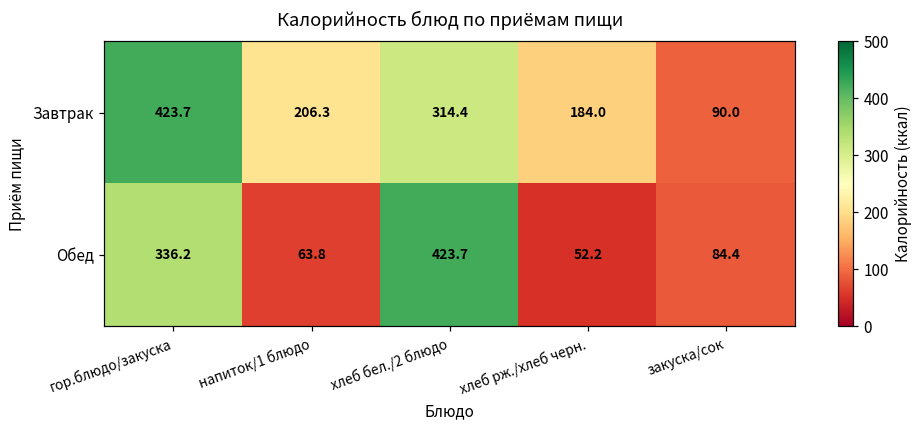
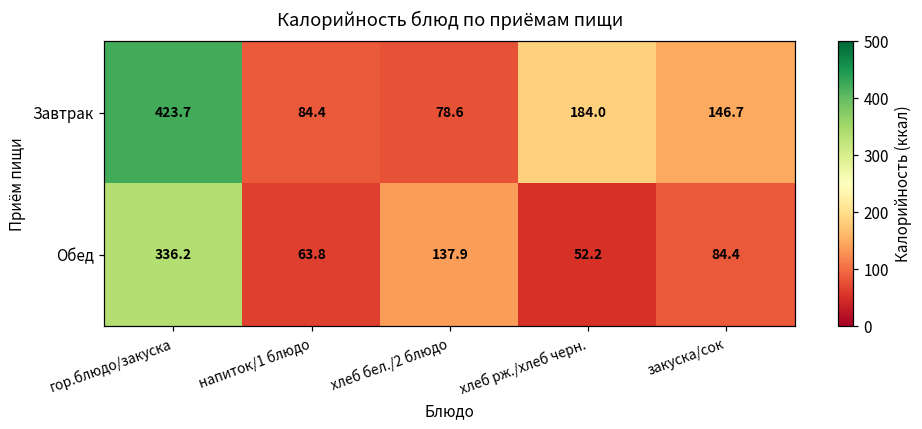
Завтрак, напиток/1 блюдо: 206.3 -> 84.4
Завтрак, хлеб бел./2 блюдо: 314.4 -> 78.6
Завтрак, закуска/сок: 90.0 -> 146.7
Обед, хлеб бел./2 блюдо: 423.7 -> 137.9
